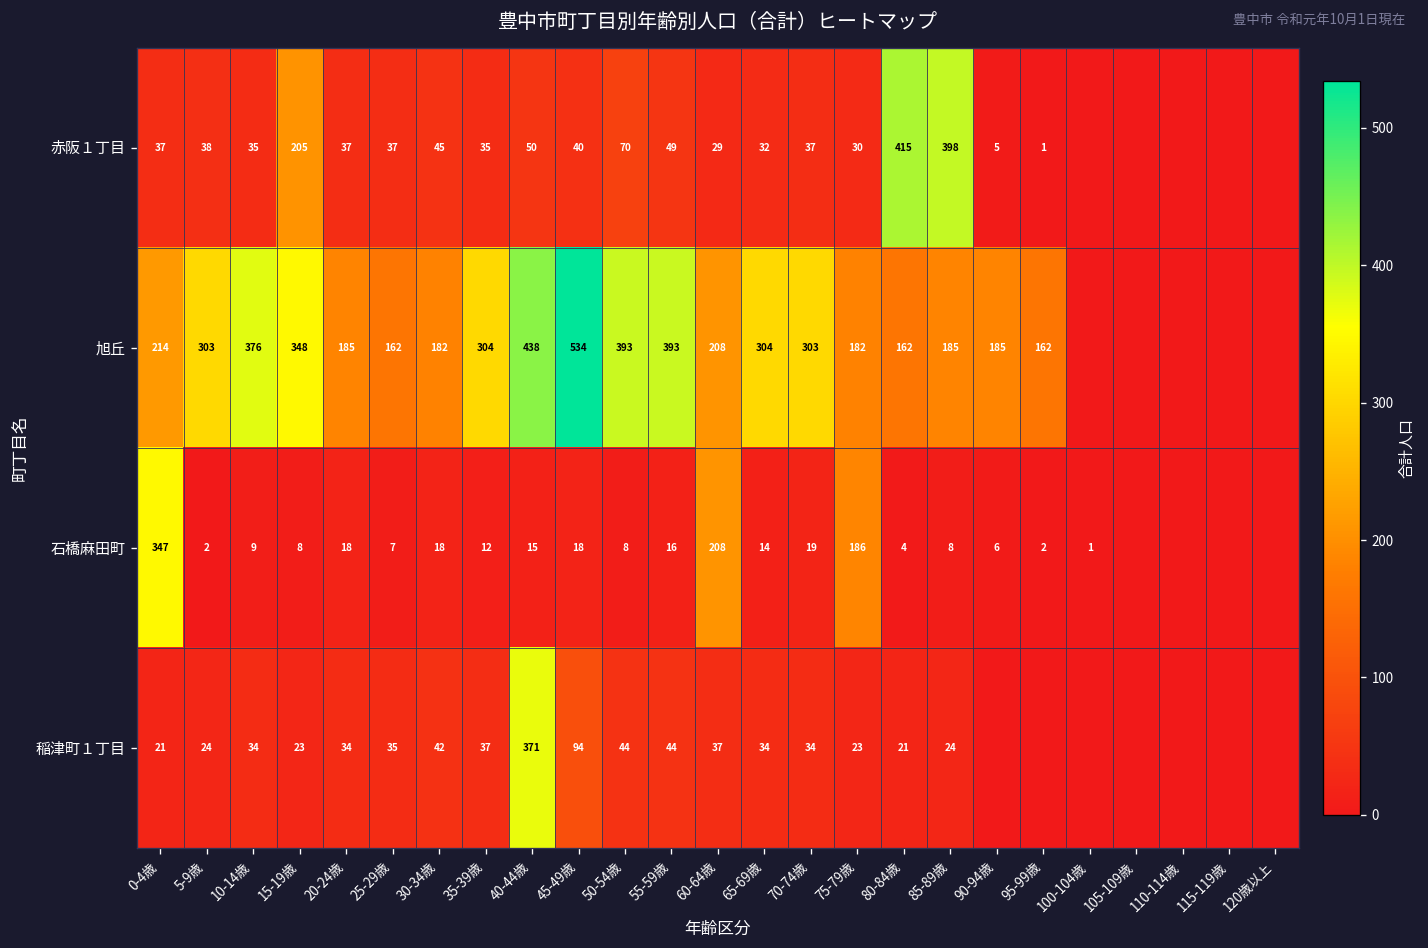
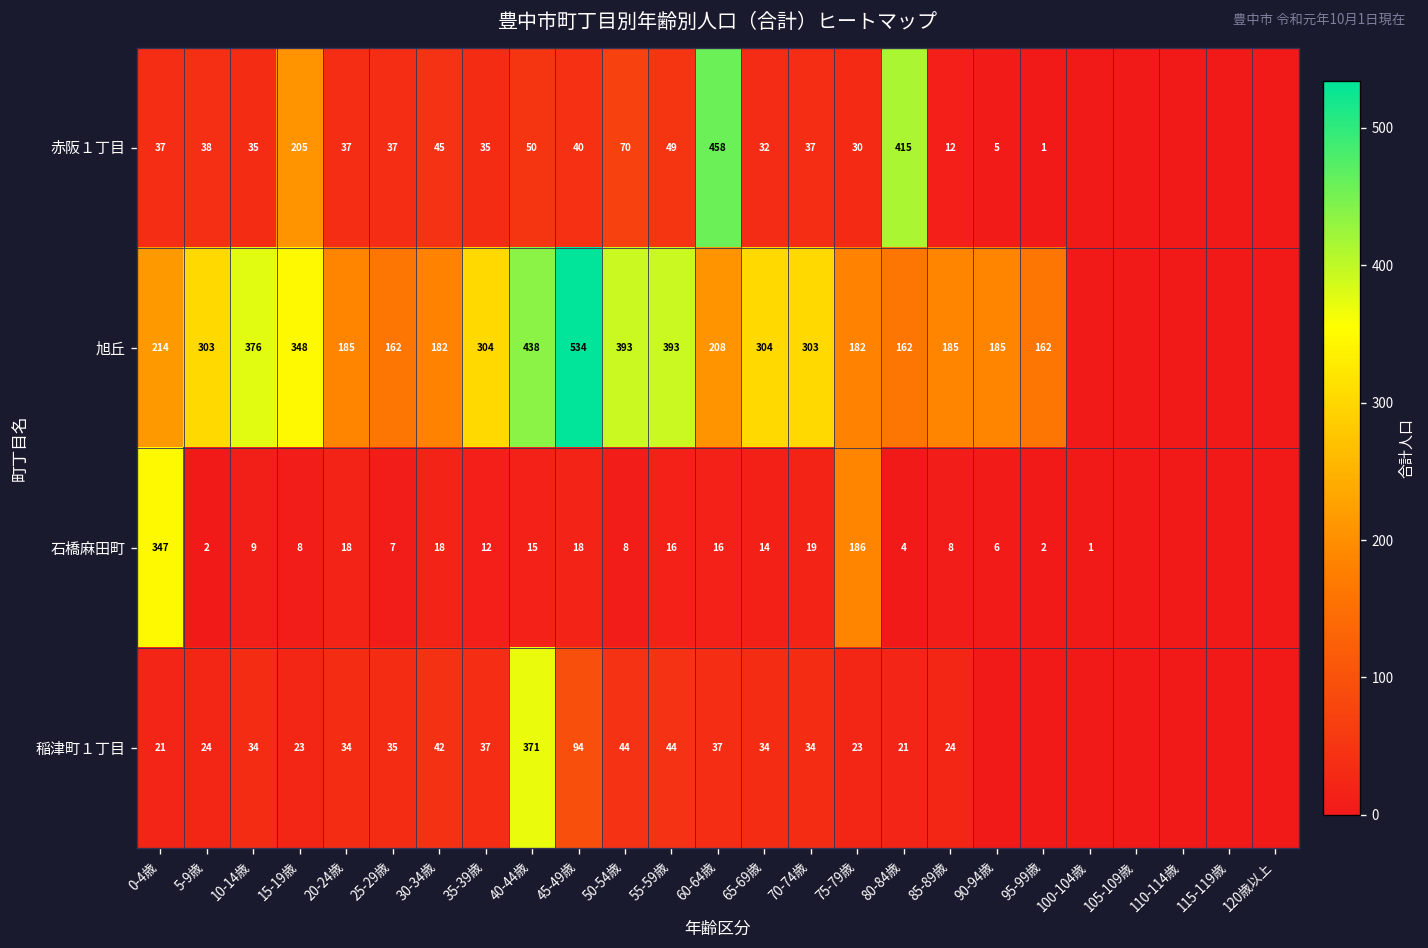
赤阪１丁目, 60-64歳: 29 -> 458
赤阪１丁目, 85-89歳: 398 -> 12
石橋麻田町, 60-64歳: 208 -> 16
